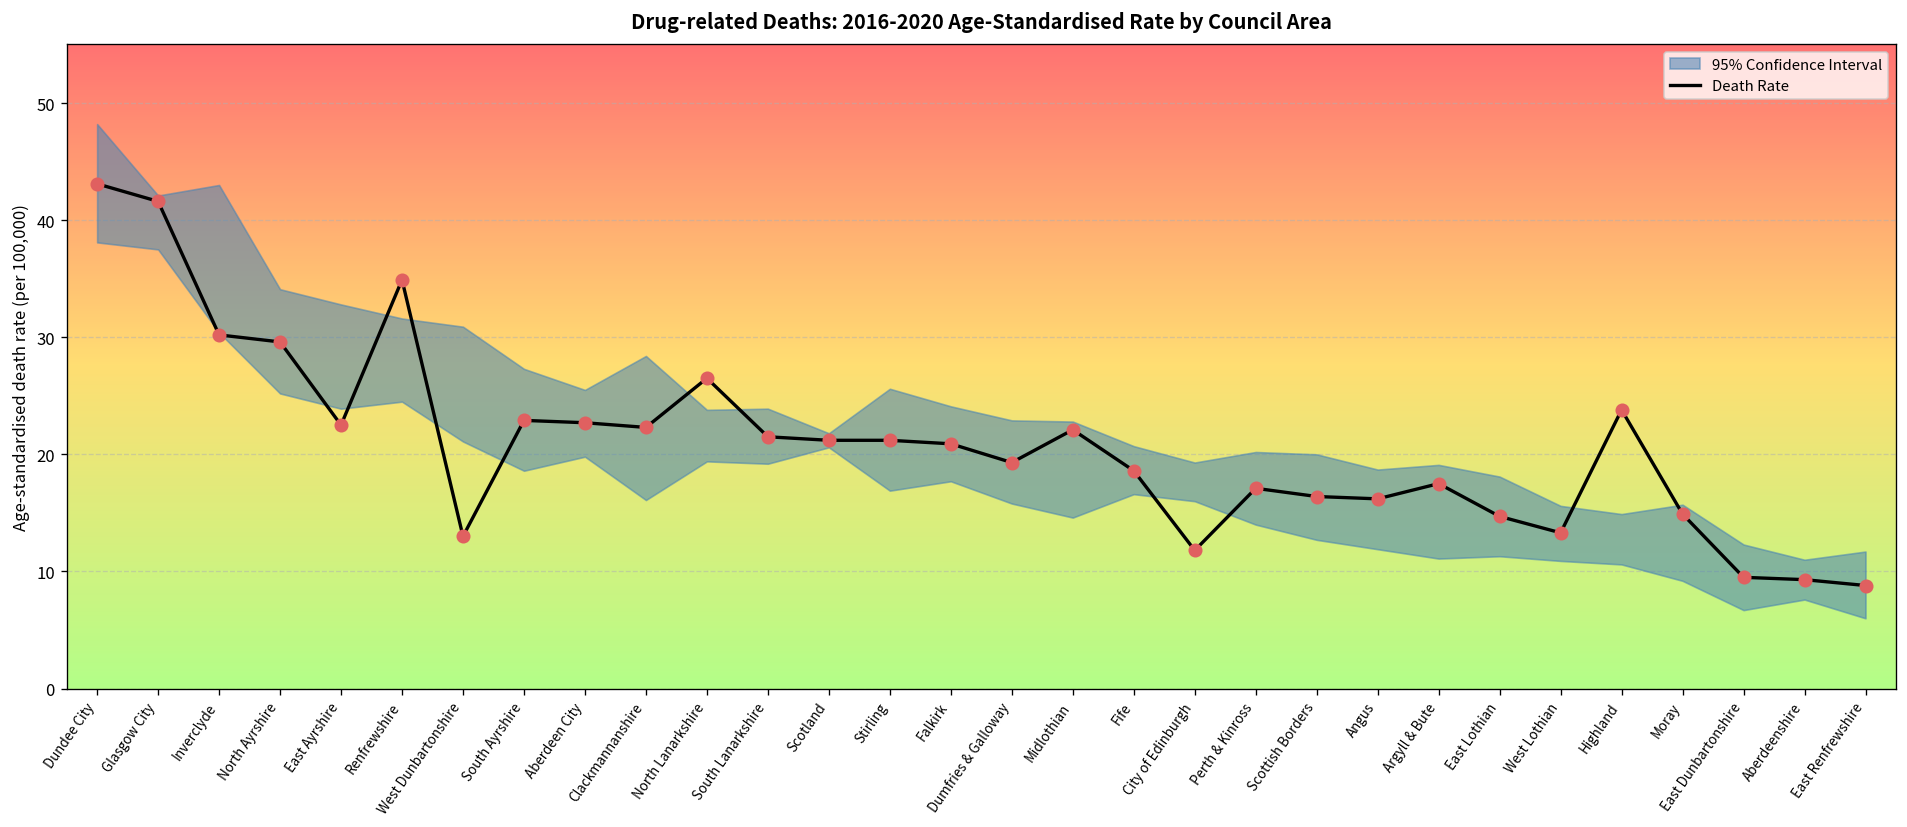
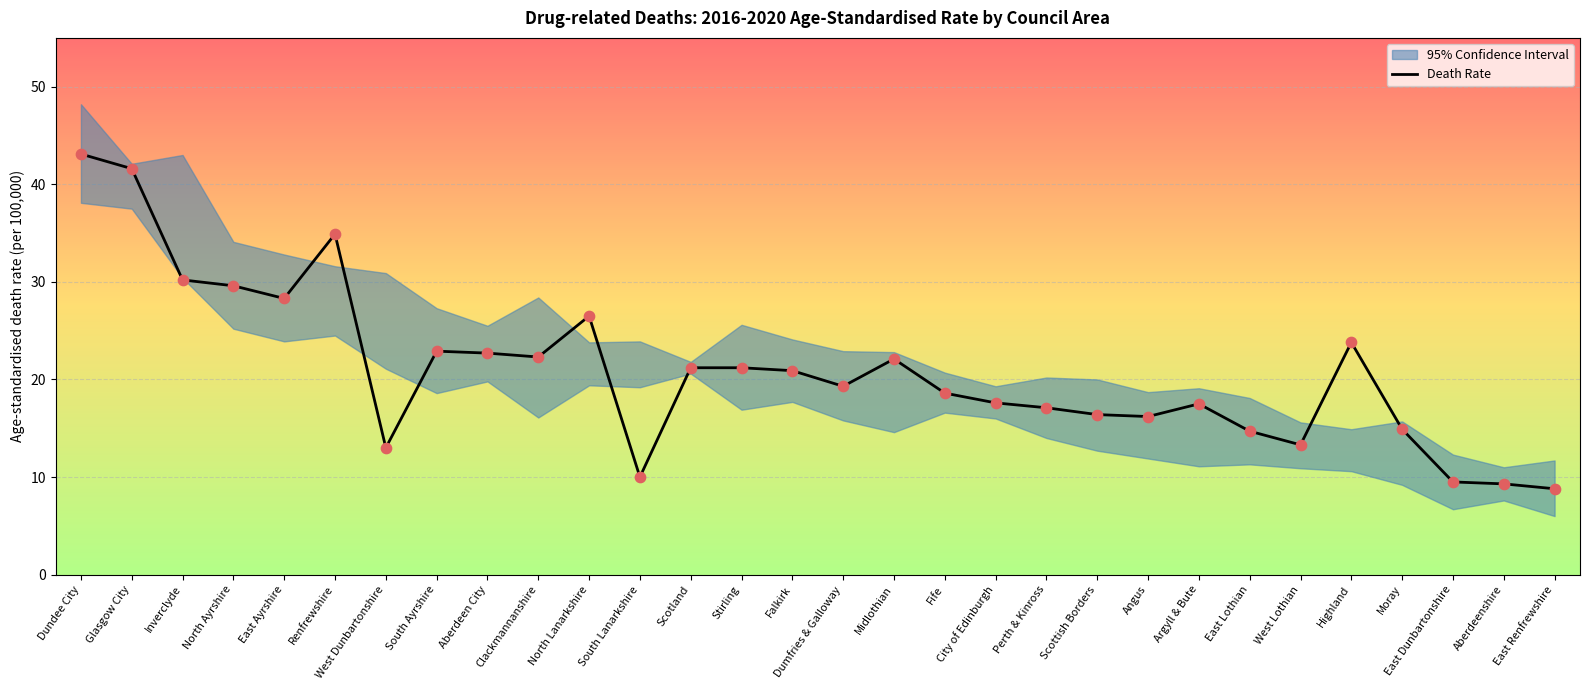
Death Rate, East Ayrshire: 23 -> 28
Death Rate, South Lanarkshire: 22 -> 10
Death Rate, City of Edinburgh: 12 -> 18
